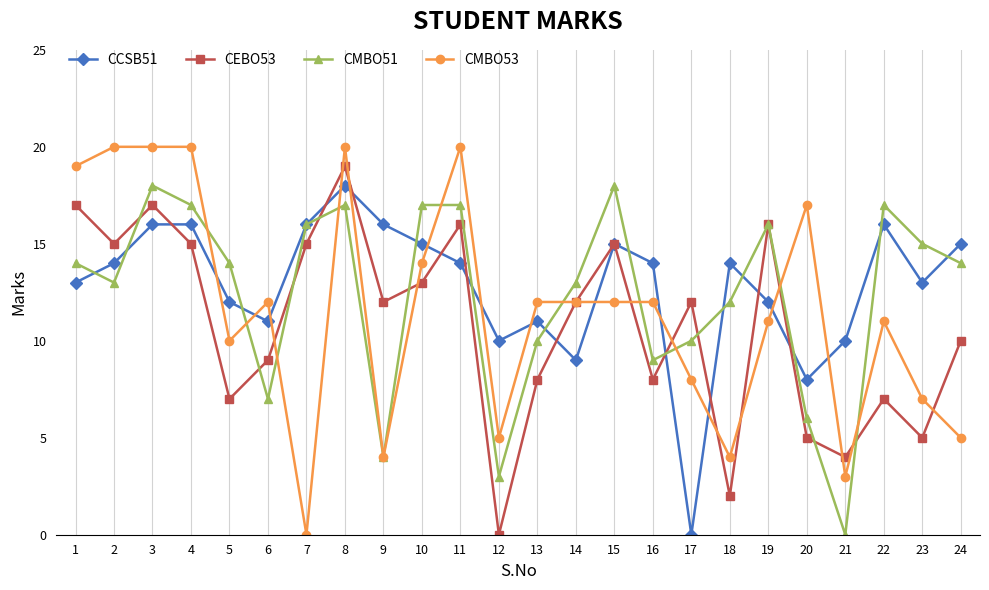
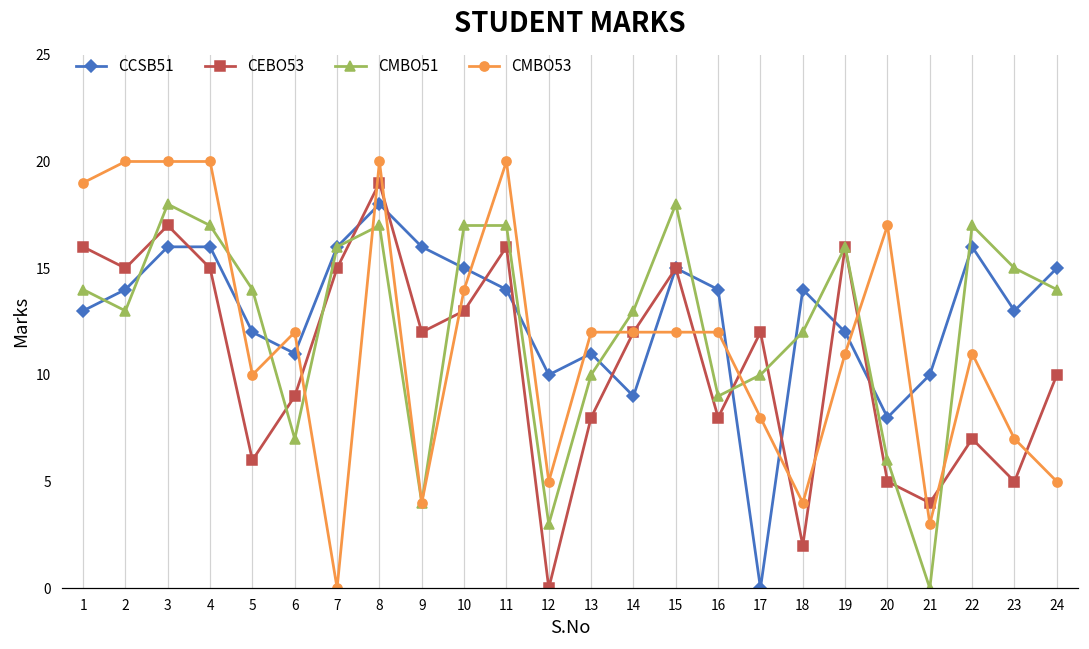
CEBO53, 1: 17 -> 16
CEBO53, 5: 7 -> 6
